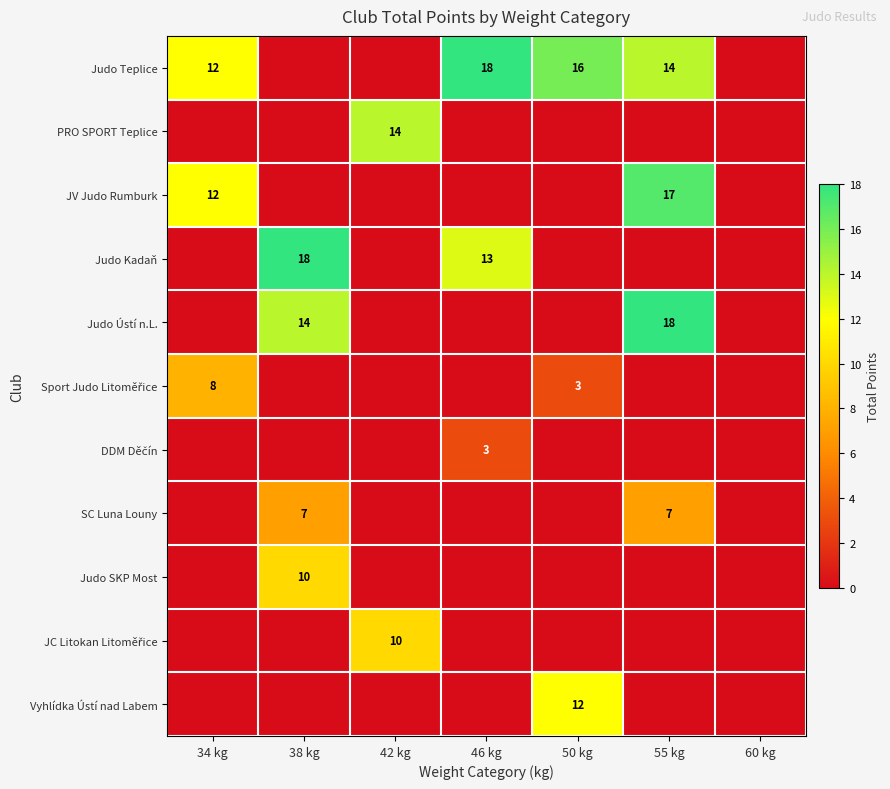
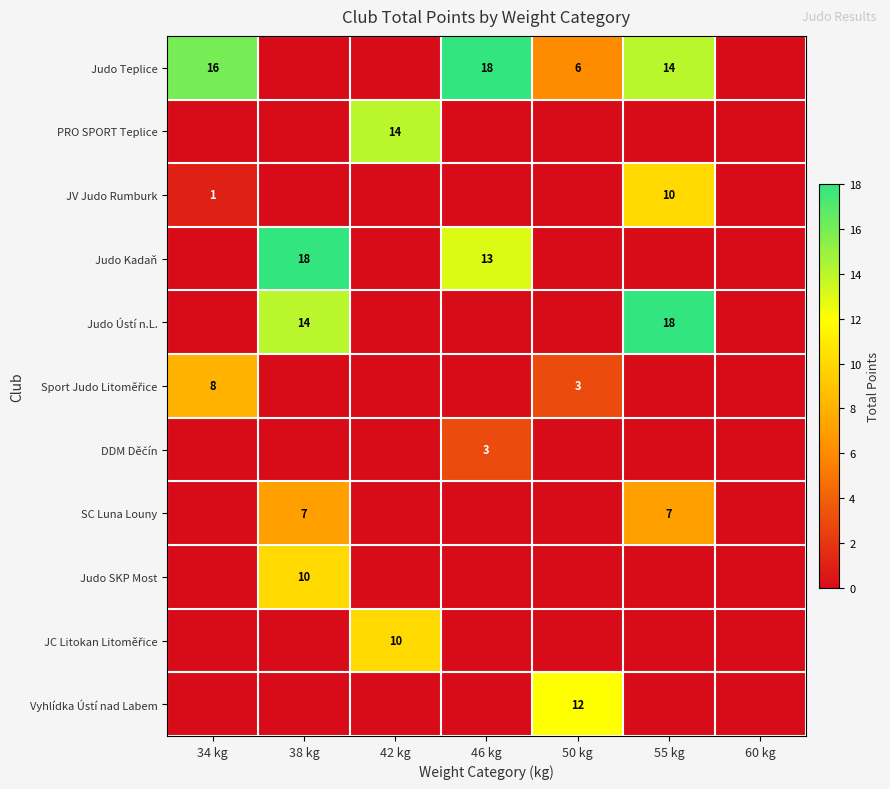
Judo Teplice, 34 kg: 12 -> 16
Judo Teplice, 50 kg: 16 -> 6
JV Judo Rumburk, 34 kg: 12 -> 1
JV Judo Rumburk, 55 kg: 17 -> 10
